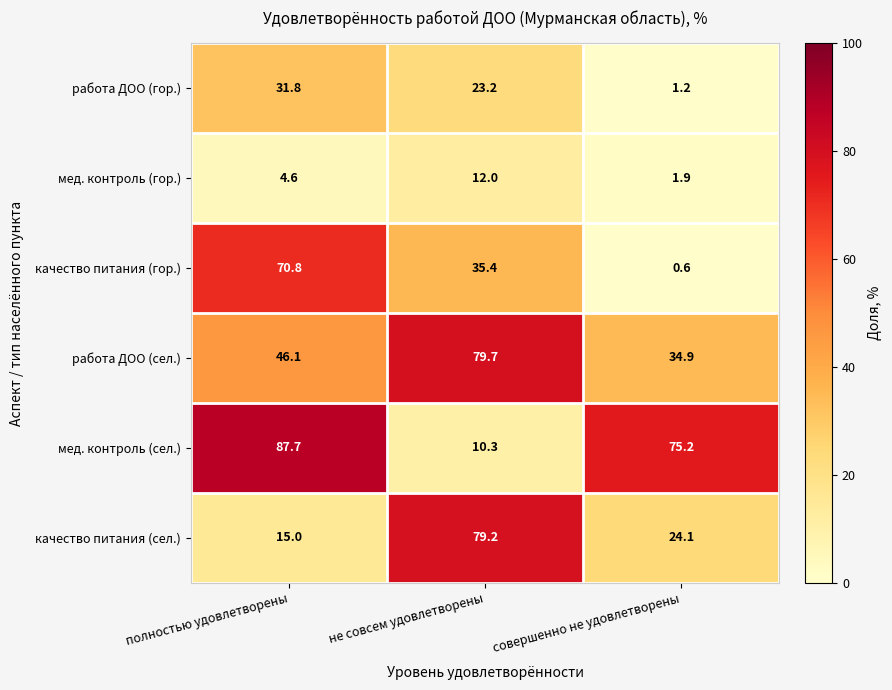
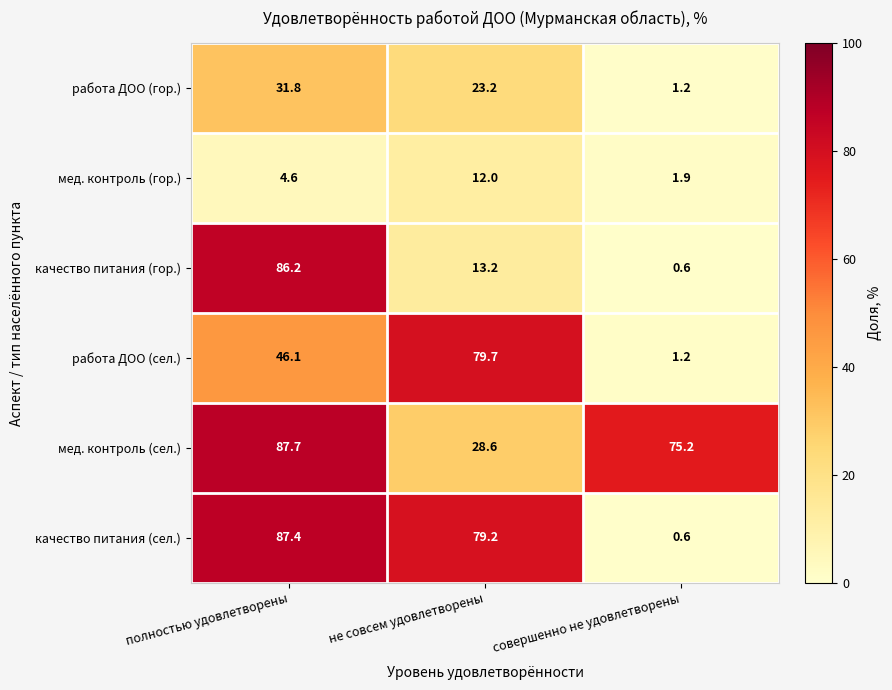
качество питания (гор.), полностью удовлетворены: 70.8 -> 86.2
качество питания (гор.), не совсем удовлетворены: 35.4 -> 13.2
работа ДОО (сел.), совершенно не удовлетворены: 34.9 -> 1.2
мед. контроль (сел.), не совсем удовлетворены: 10.3 -> 28.6
качество питания (сел.), полностью удовлетворены: 15.0 -> 87.4
качество питания (сел.), совершенно не удовлетворены: 24.1 -> 0.6
